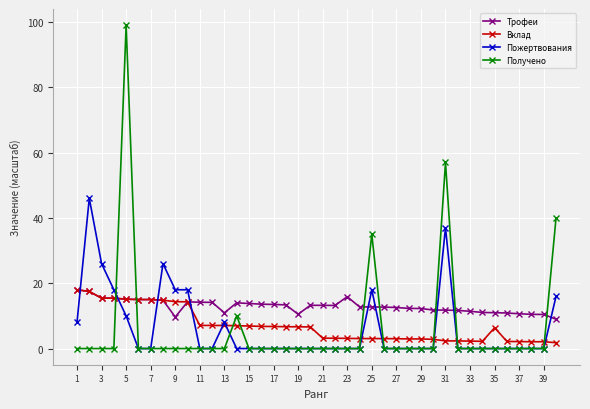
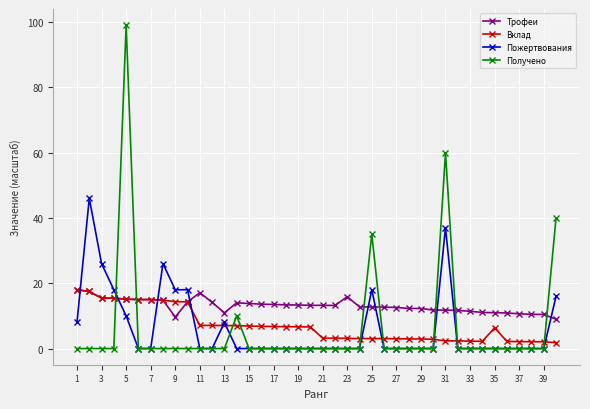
Трофеи, 11: 14 -> 17
Трофеи, 19: 11 -> 13
Получено, 31: 57 -> 60
